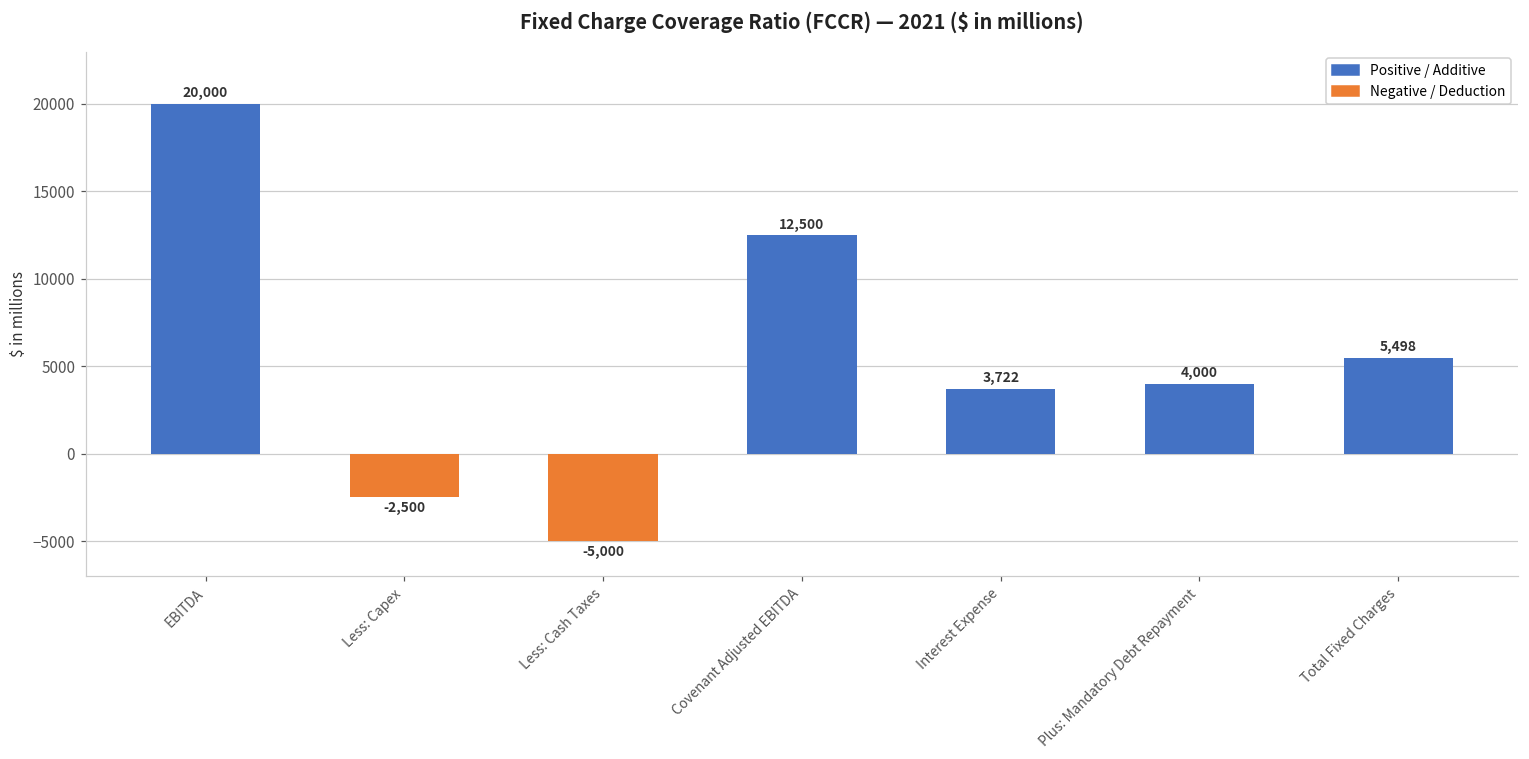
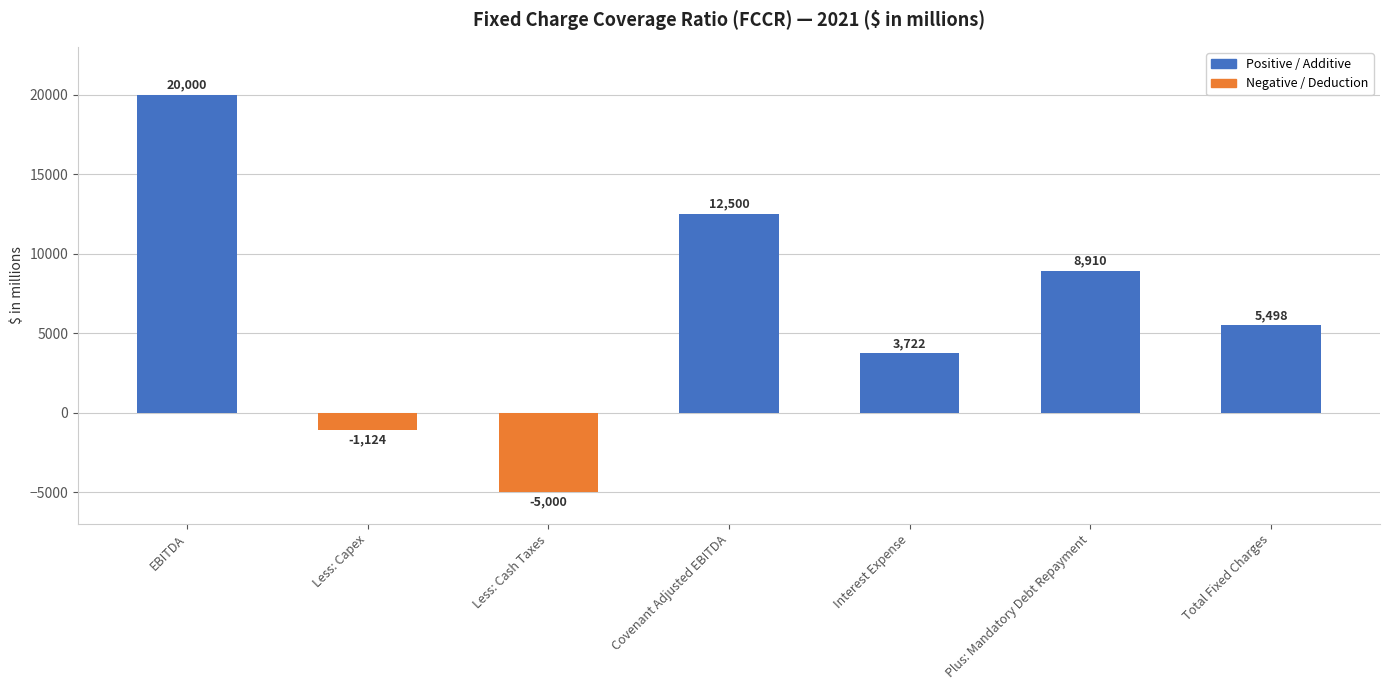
Less: Capex: -2,500 -> -1,124
Plus: Mandatory Debt Repayment: 4,000 -> 8,910
